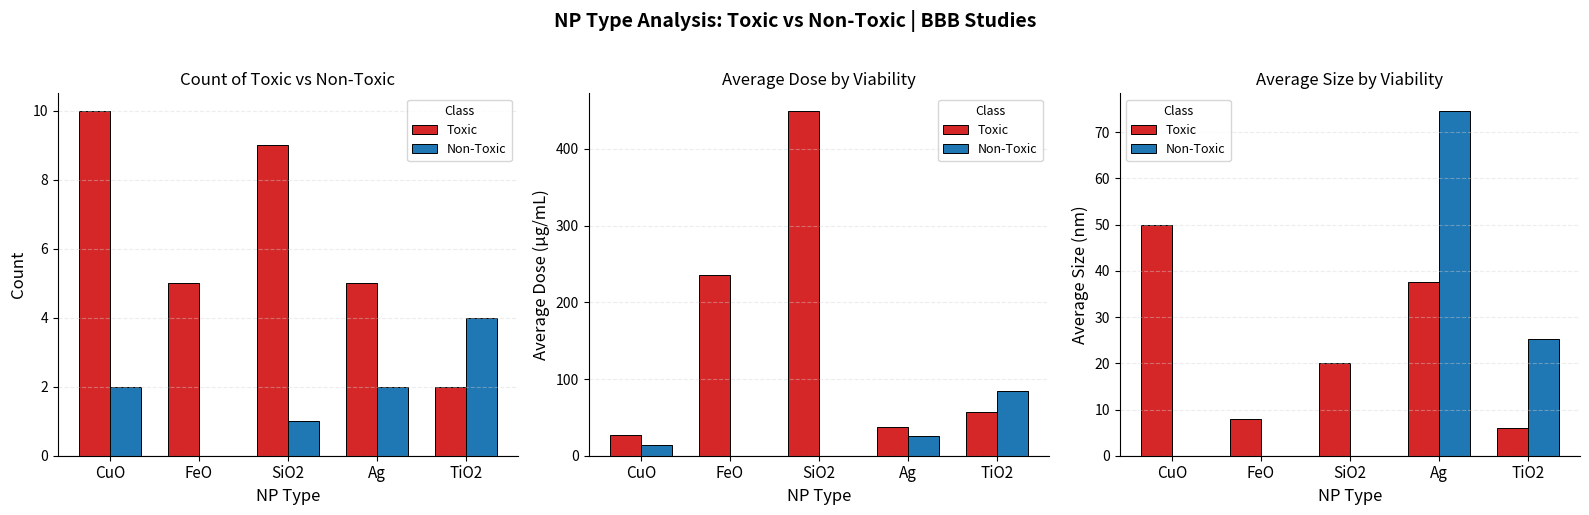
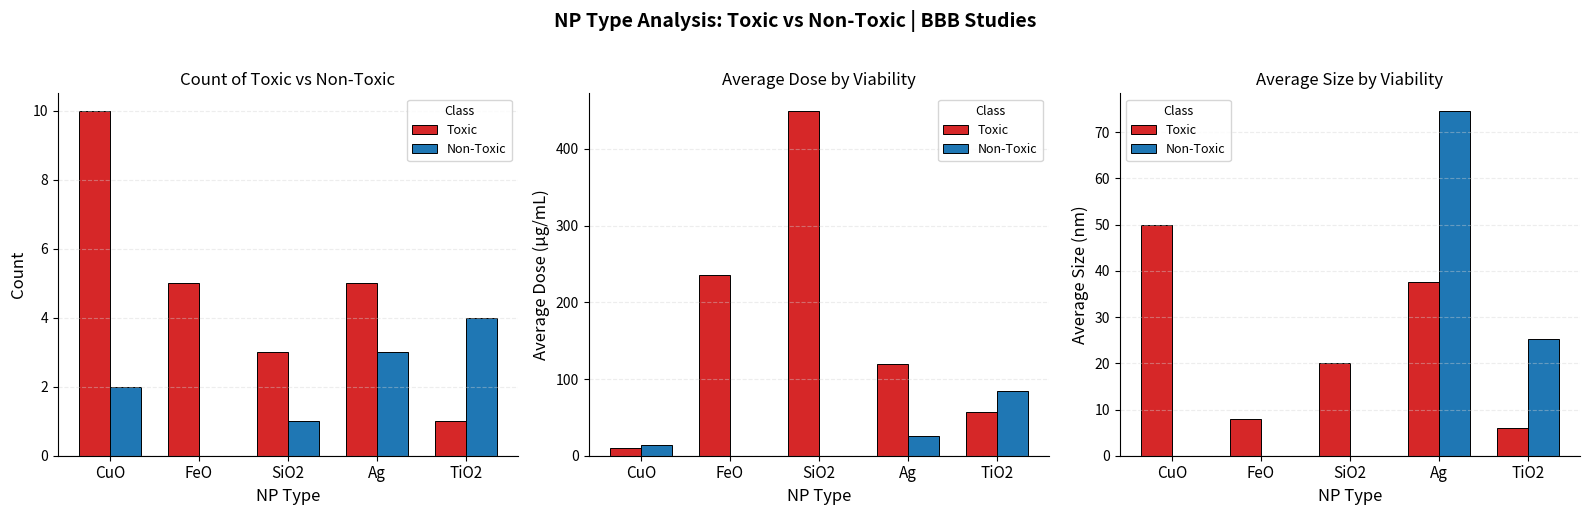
Count of Toxic vs Non-Toxic, Toxic, SiO2: 9 -> 3
Count of Toxic vs Non-Toxic, Non-Toxic, Ag: 2 -> 3
Count of Toxic vs Non-Toxic, Toxic, TiO2: 2 -> 1
Average Dose by Viability, Toxic, CuO: 30 -> 10
Average Dose by Viability, Toxic, Ag: 40 -> 120
